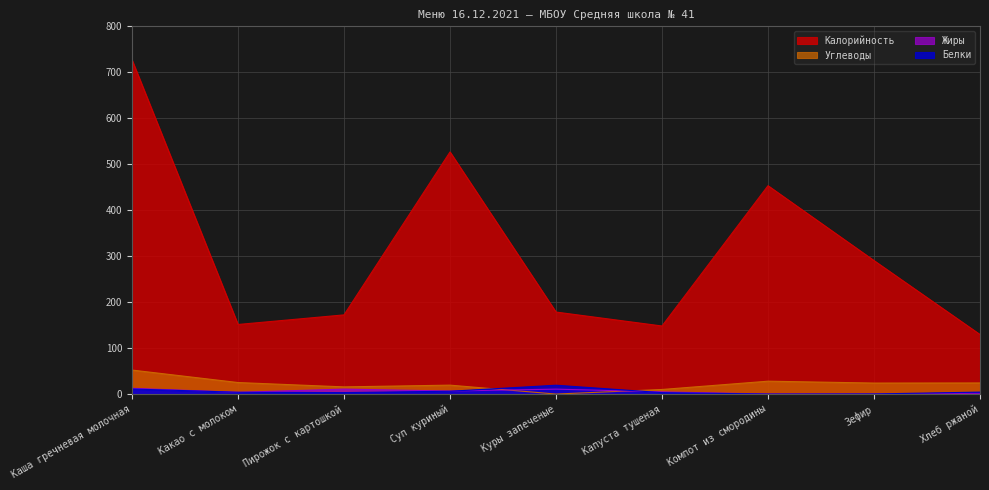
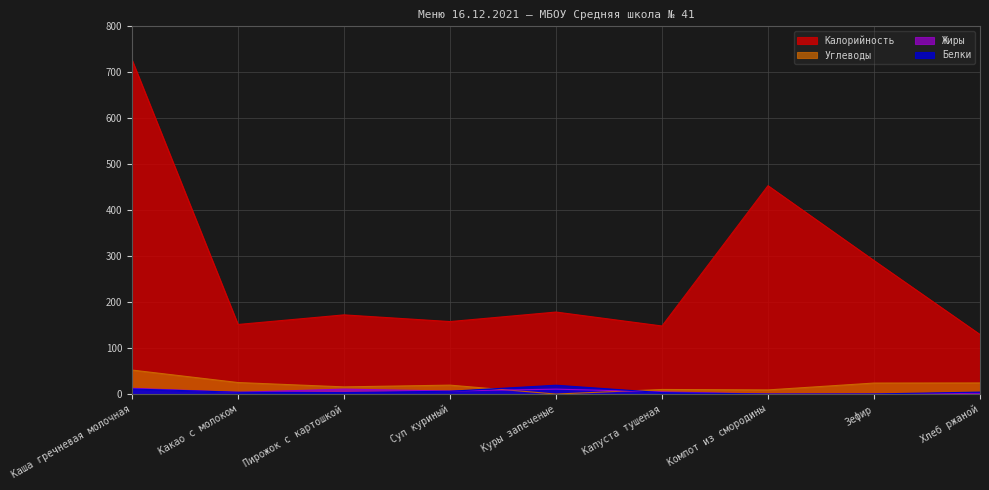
Калорийность, Суп куриный: 530 -> 160
Углеводы, Компот из смородины: 30 -> 10
